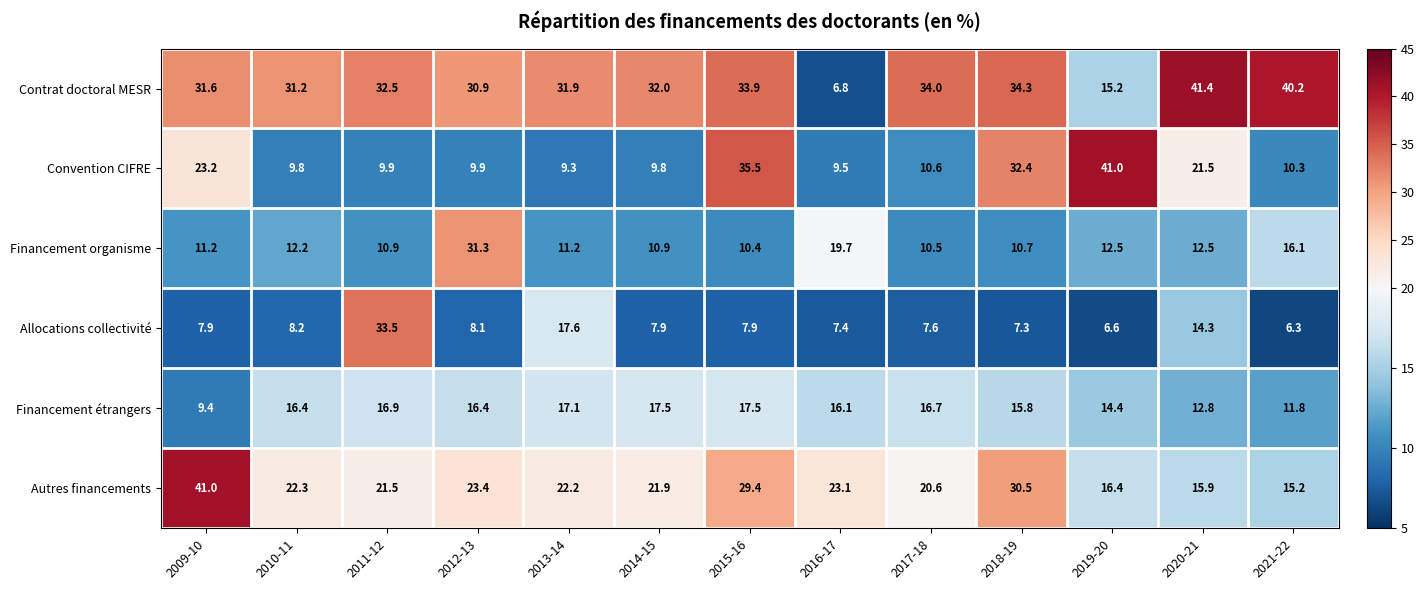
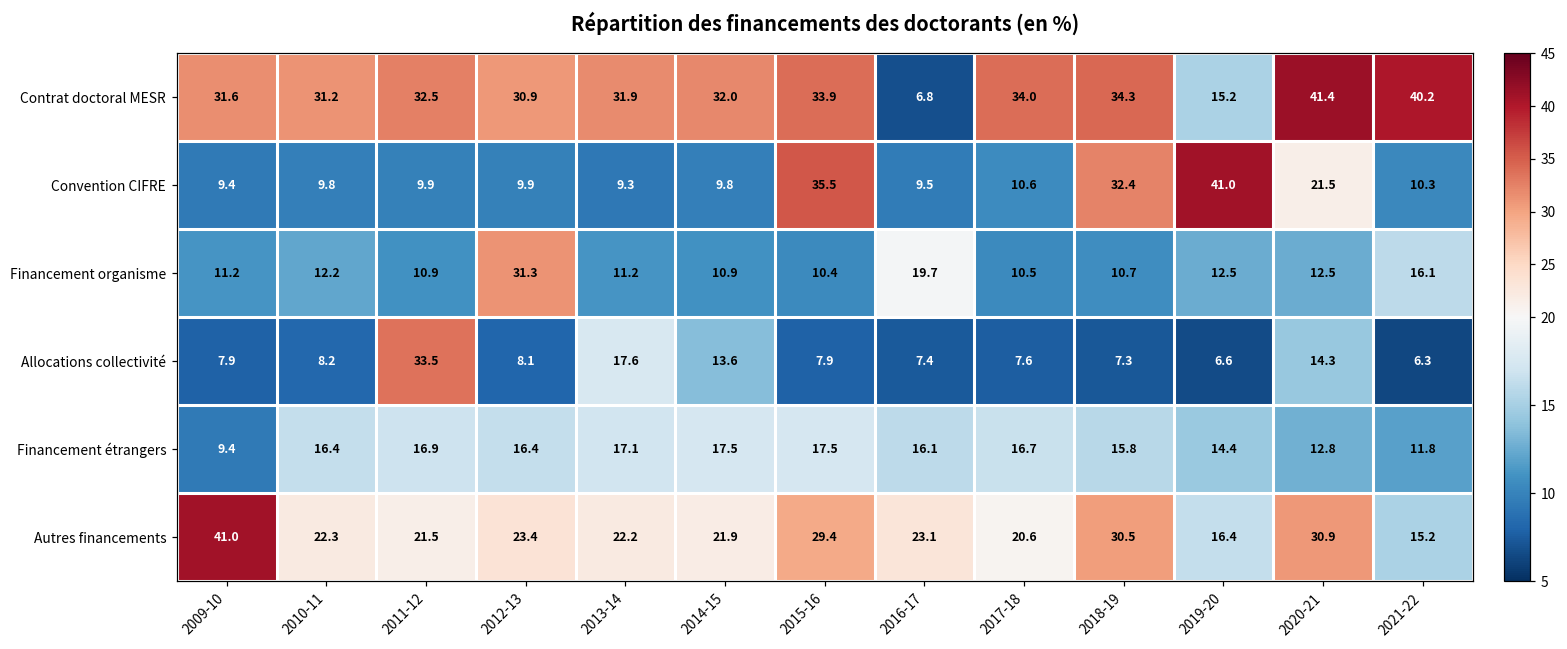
Convention CIFRE, 2009-10: 23.2 -> 9.4
Allocations collectivité, 2014-15: 7.9 -> 13.6
Autres financements, 2020-21: 15.9 -> 30.9
